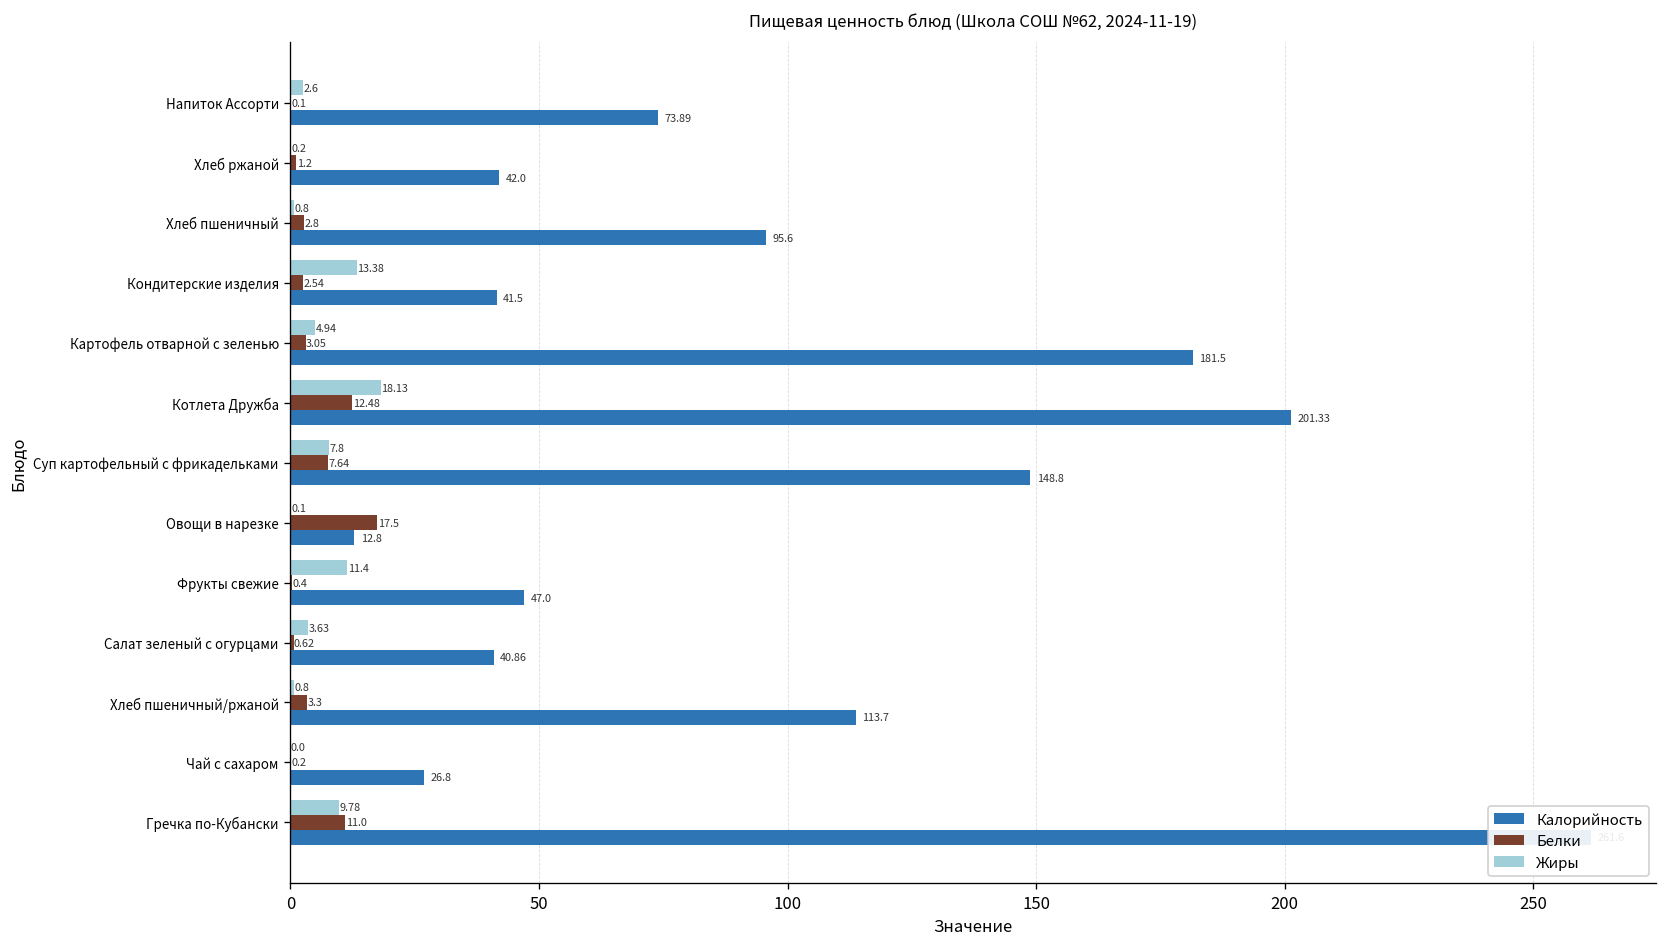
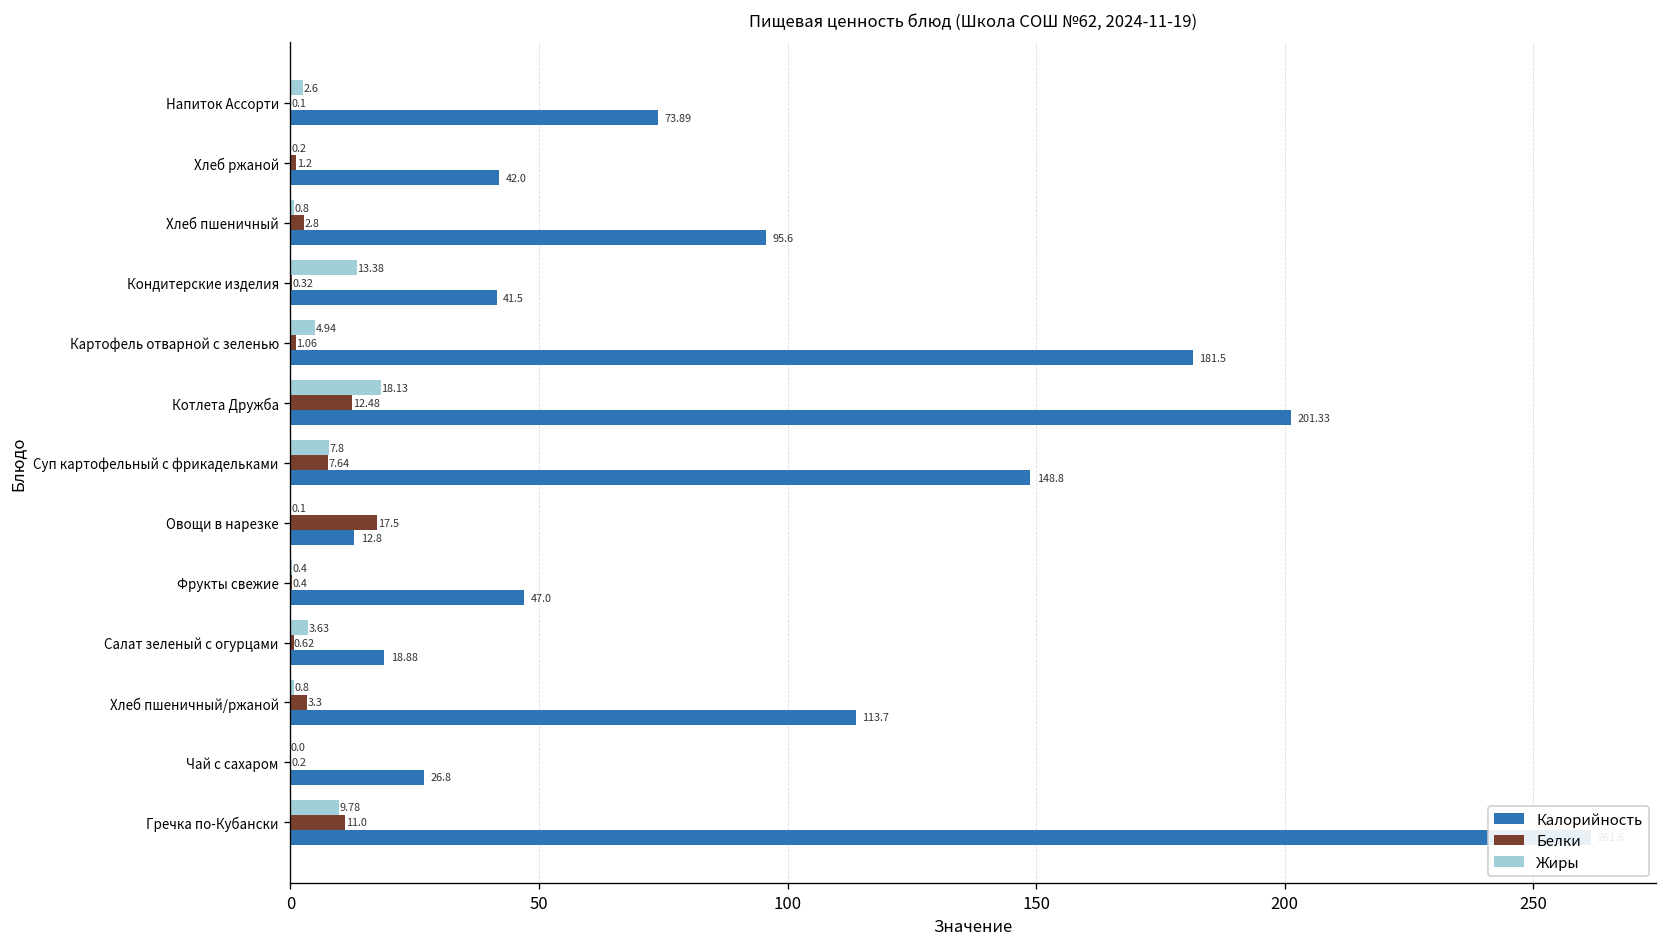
Белки, Кондитерские изделия: 2.54 -> 0.32
Белки, Картофель отварной с зеленью: 3.05 -> 1.06
Жиры, Фрукты свежие: 11.4 -> 0.4
Калорийность, Салат зеленый с огурцами: 40.86 -> 18.88
